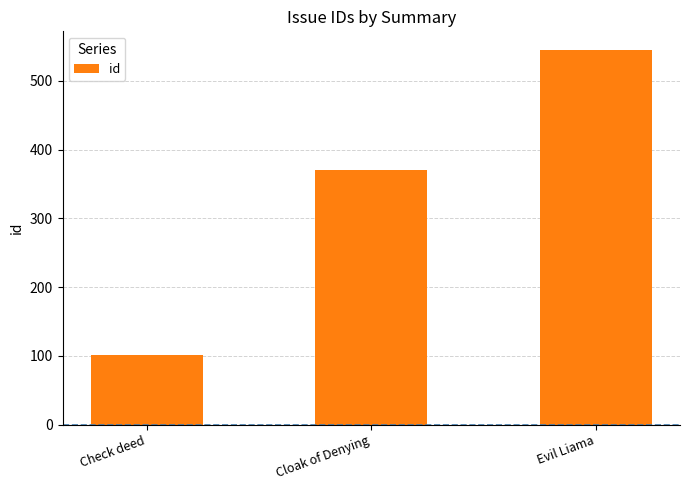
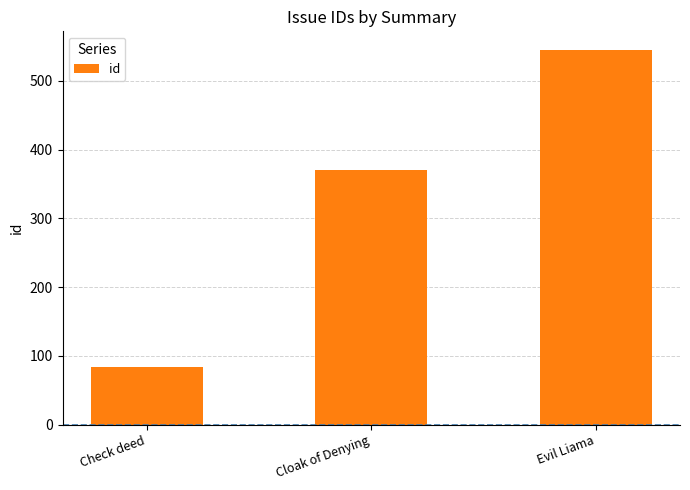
Check deed: 100 -> 80
